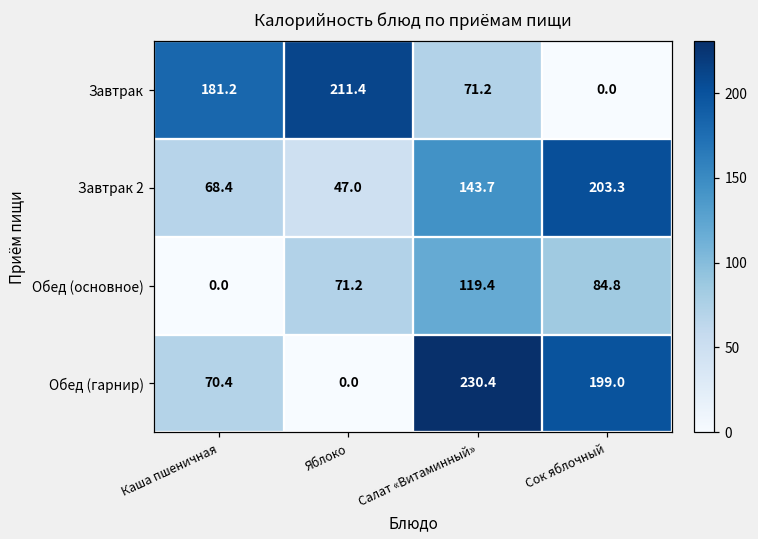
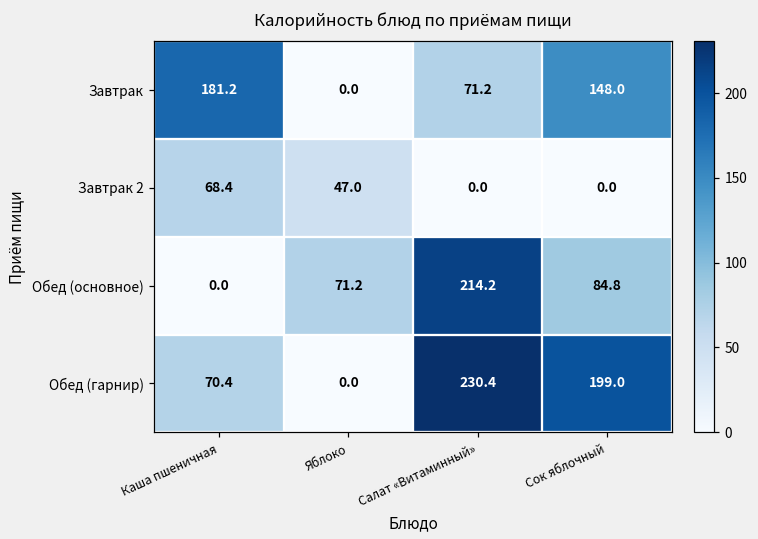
Завтрак, Яблоко: 211.4 -> 0.0
Завтрак, Сок яблочный: 0.0 -> 148.0
Завтрак 2, Салат «Витаминный»: 143.7 -> 0.0
Завтрак 2, Сок яблочный: 203.3 -> 0.0
Обед (основное), Салат «Витаминный»: 119.4 -> 214.2
